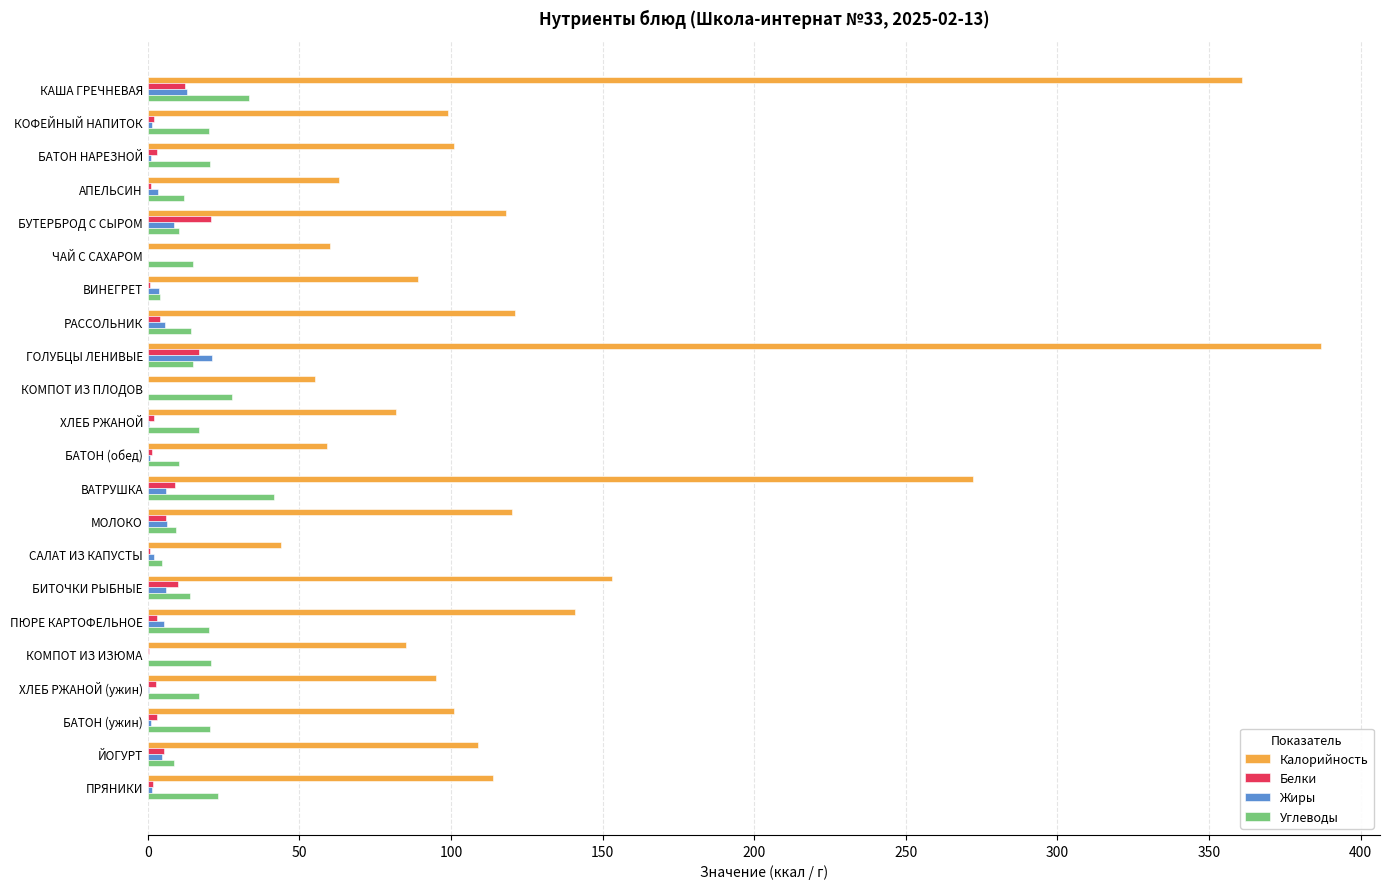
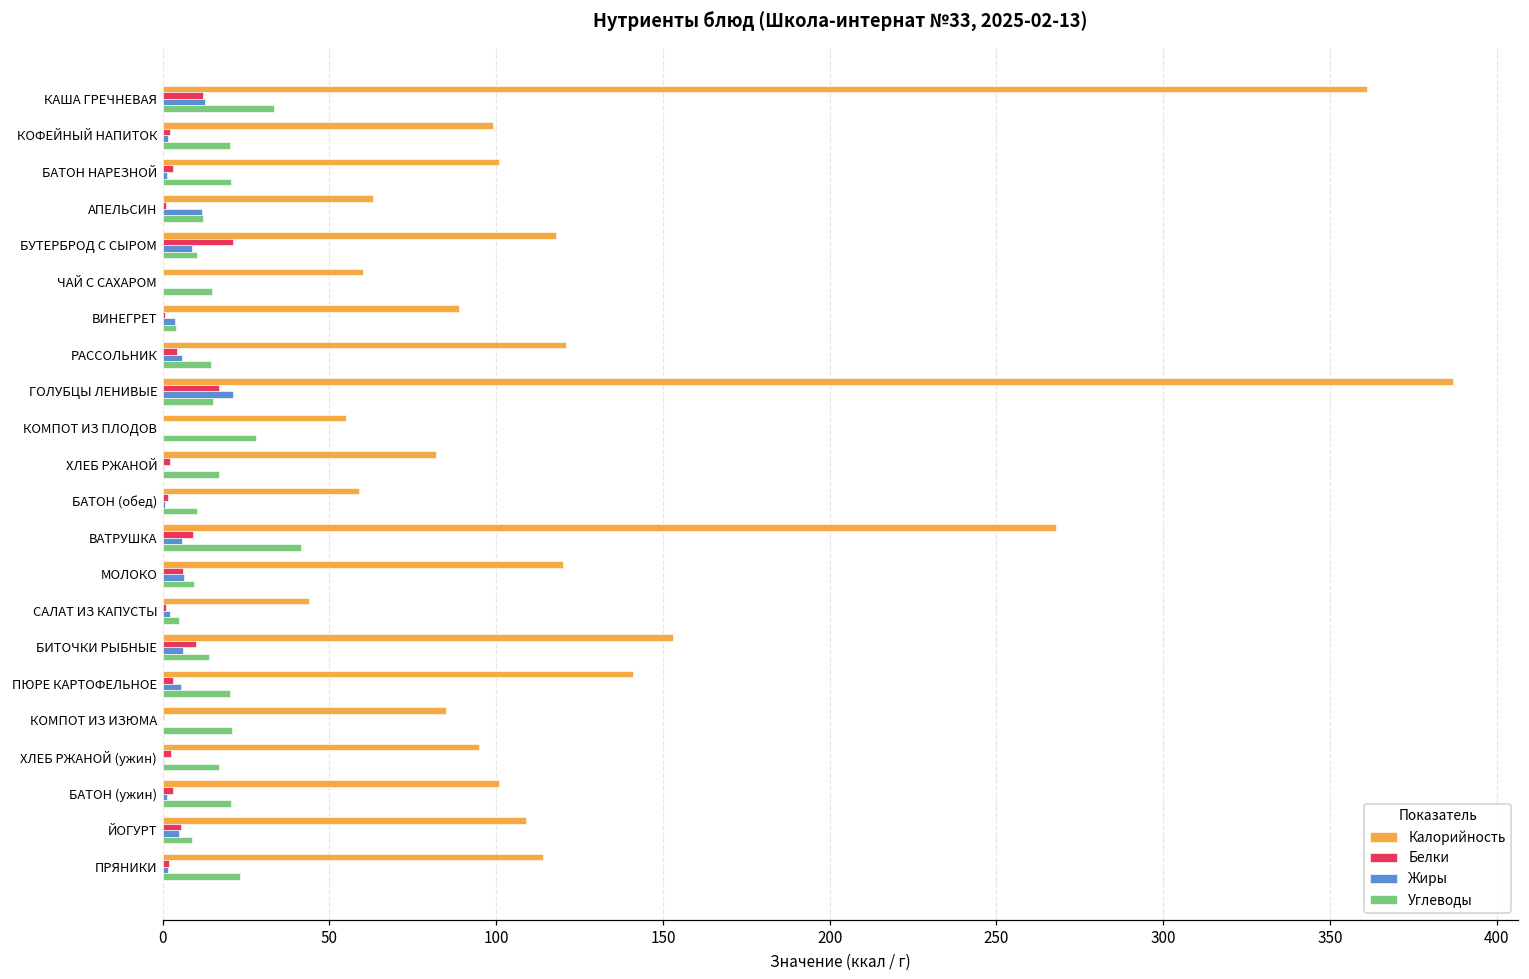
Жиры, АПЕЛЬСИН: 3 -> 12
Калорийность, ВАТРУШКА: 272 -> 268
